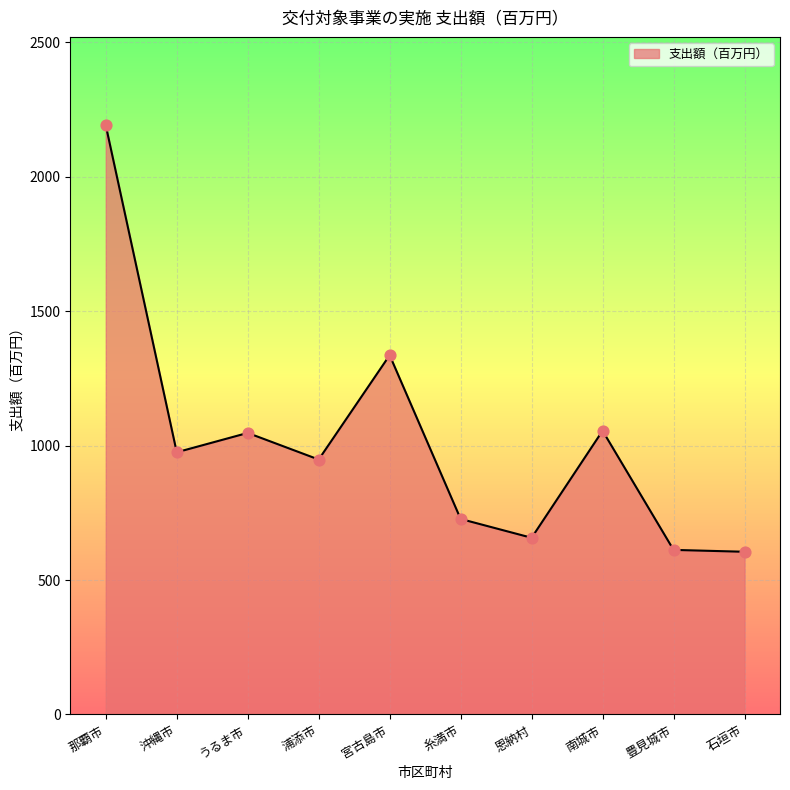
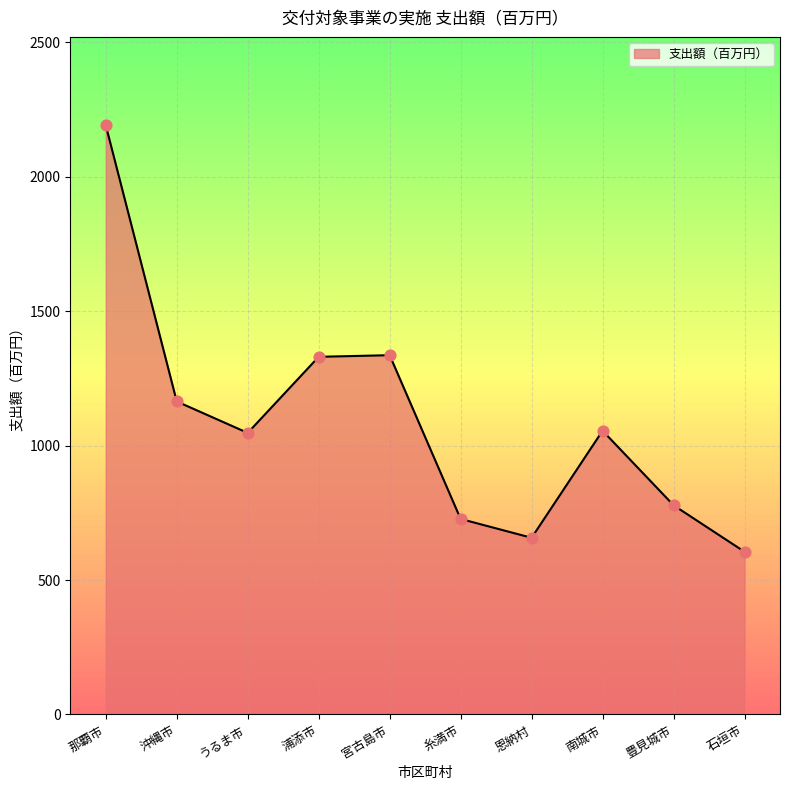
沖縄市: 980 -> 1160
浦添市: 950 -> 1330
豊見城市: 610 -> 780
